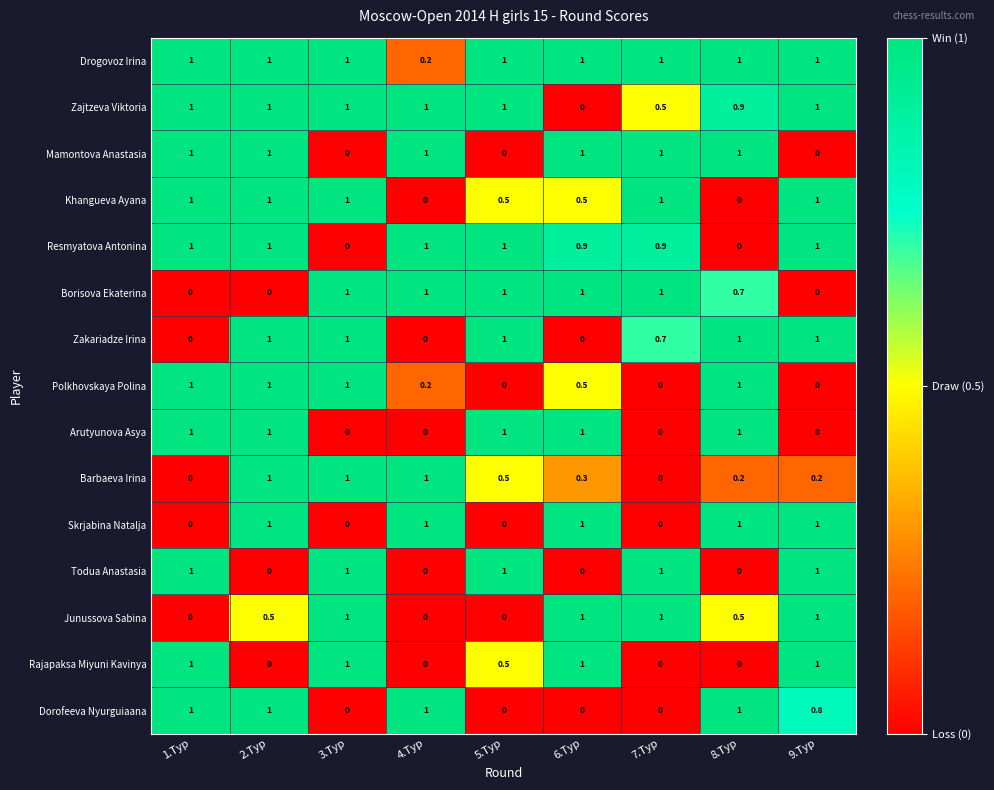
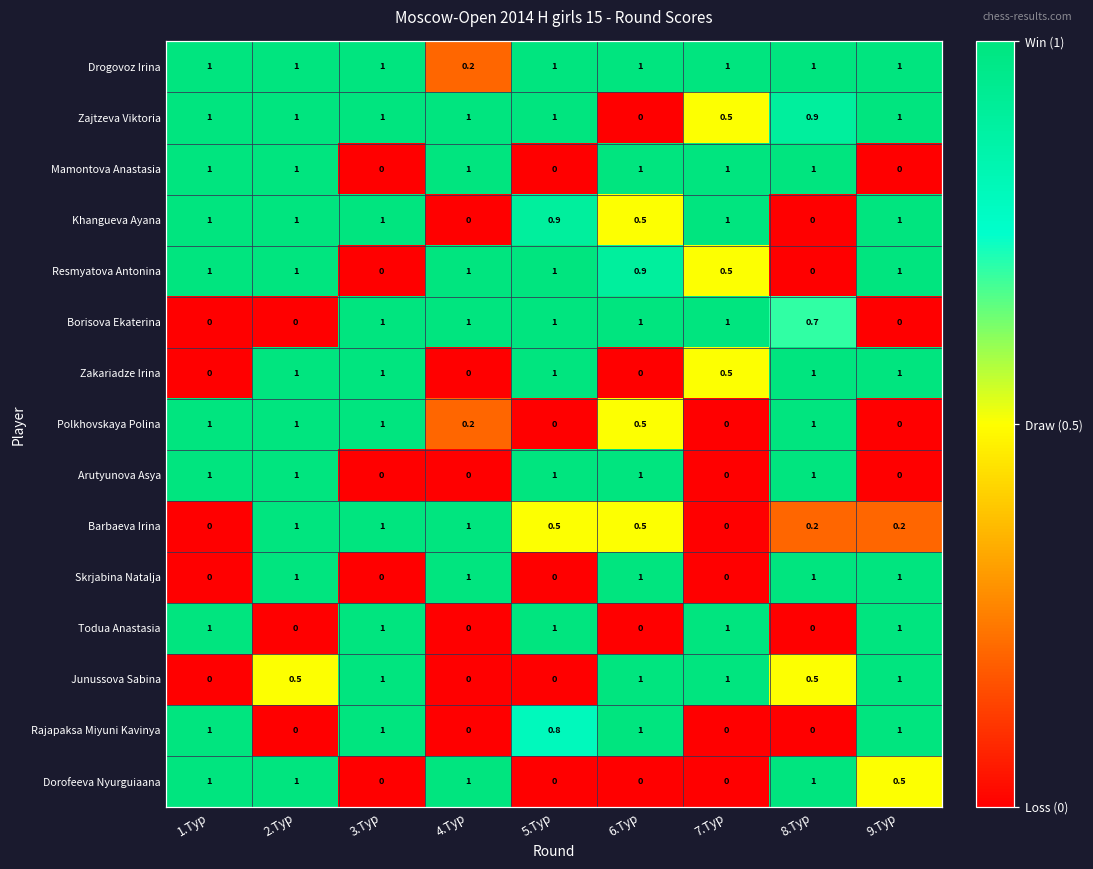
Khangueva Ayana, 5.Tур: 0.5 -> 0.9
Resmyatova Antonina, 7.Tур: 0.9 -> 0.5
Zakariadze Irina, 7.Tур: 0.7 -> 0.5
Barbaeva Irina, 6.Tур: 0.3 -> 0.5
Rajapaksa Miyuni Kavinya, 5.Tур: 0.5 -> 0.8
Dorofeeva Nyurguiaana, 9.Tур: 0.8 -> 0.5
